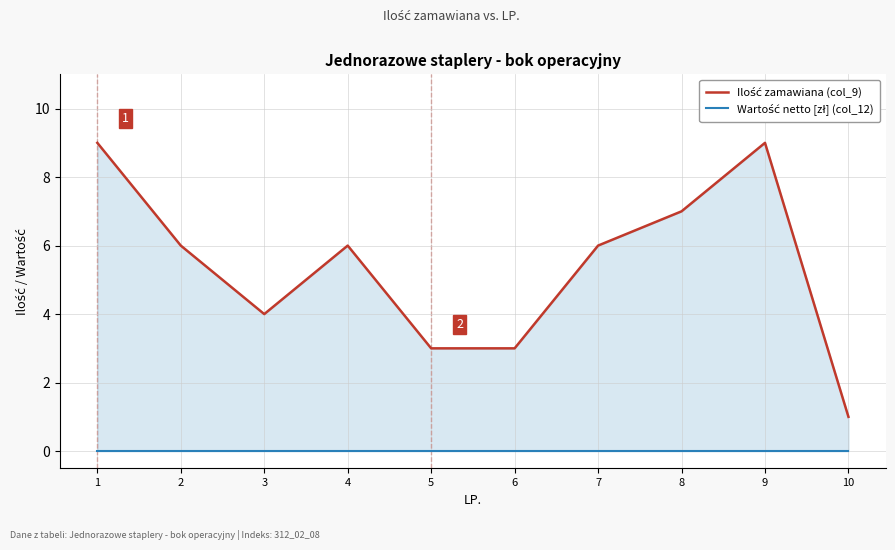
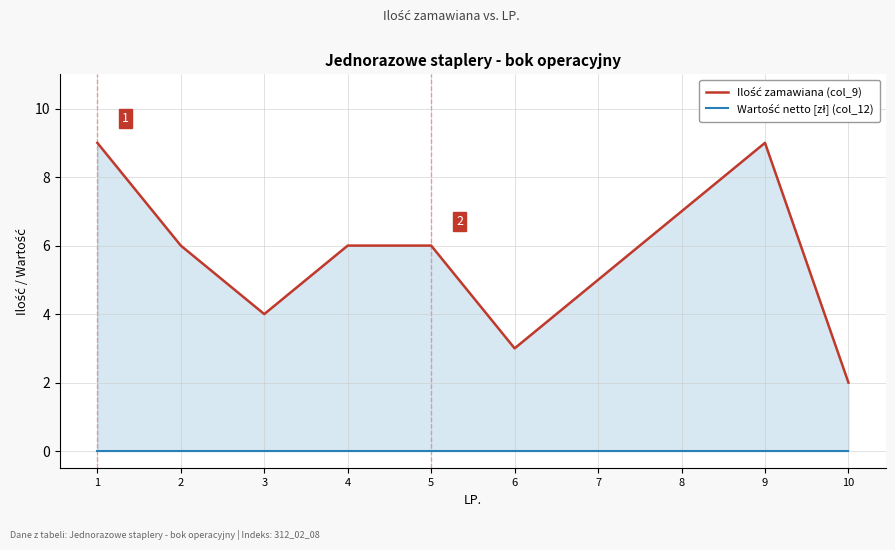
Ilość zamawiana (col_9), 5: 3 -> 6
Ilość zamawiana (col_9), 7: 6 -> 5
Ilość zamawiana (col_9), 10: 1 -> 2
